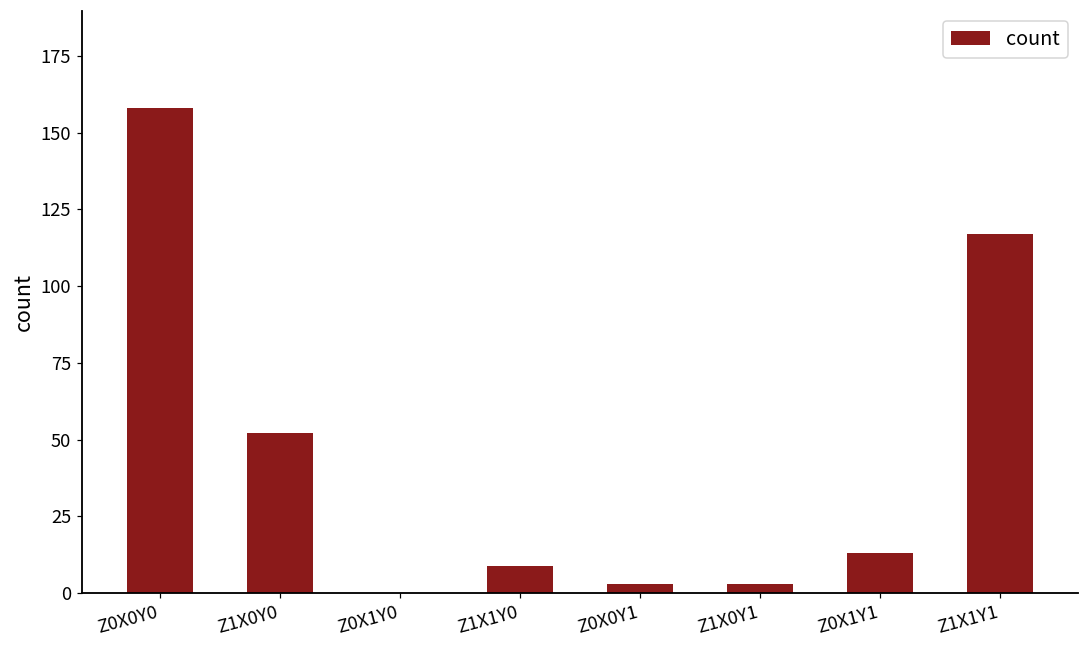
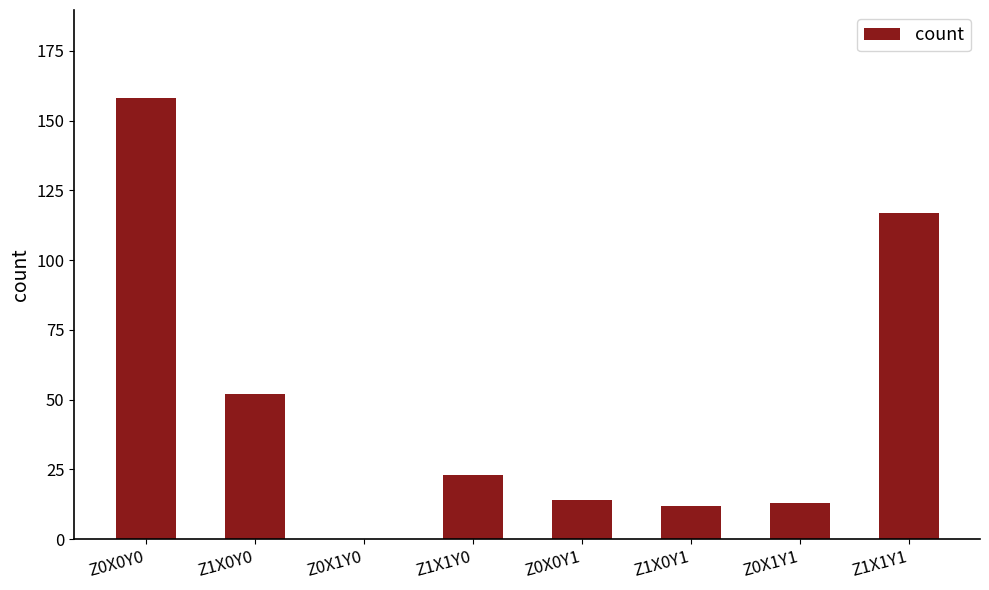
Z1X1Y0: 9 -> 23
Z0X0Y1: 3 -> 14
Z1X0Y1: 3 -> 12
